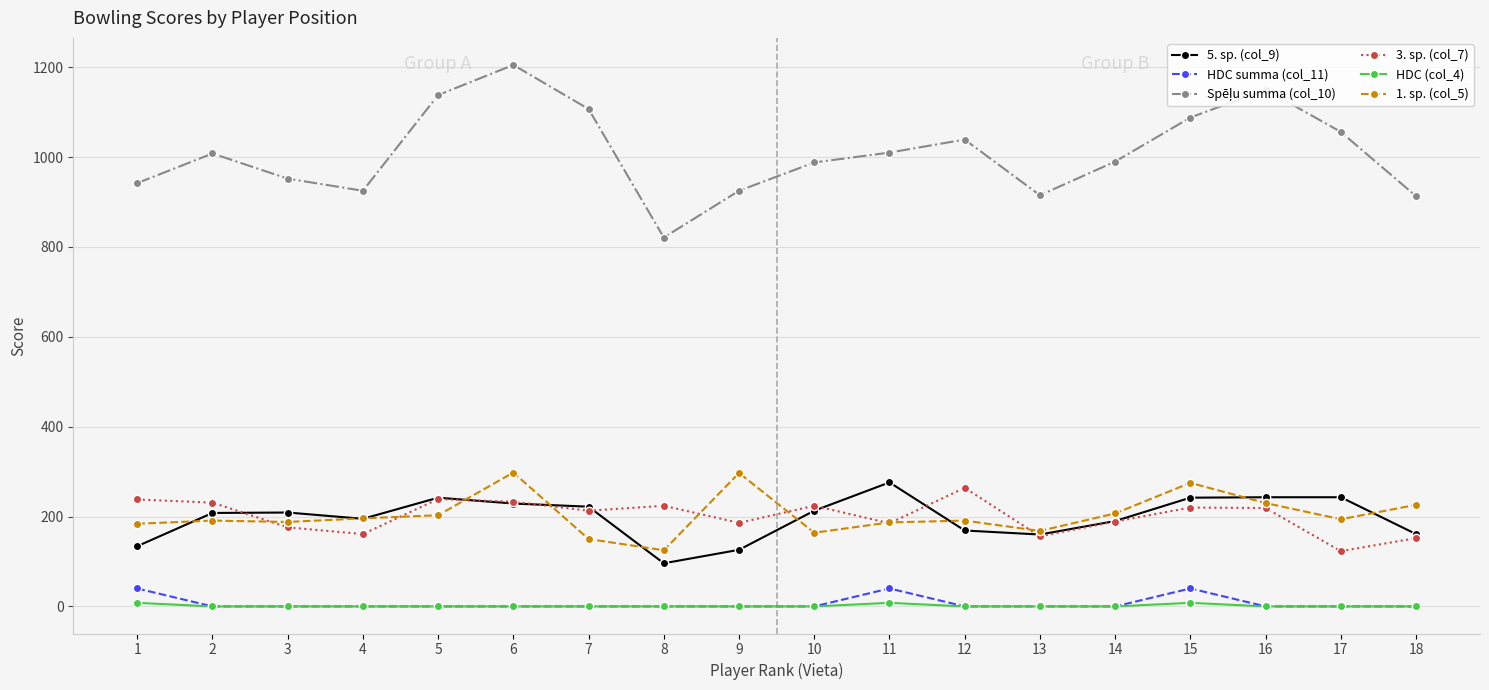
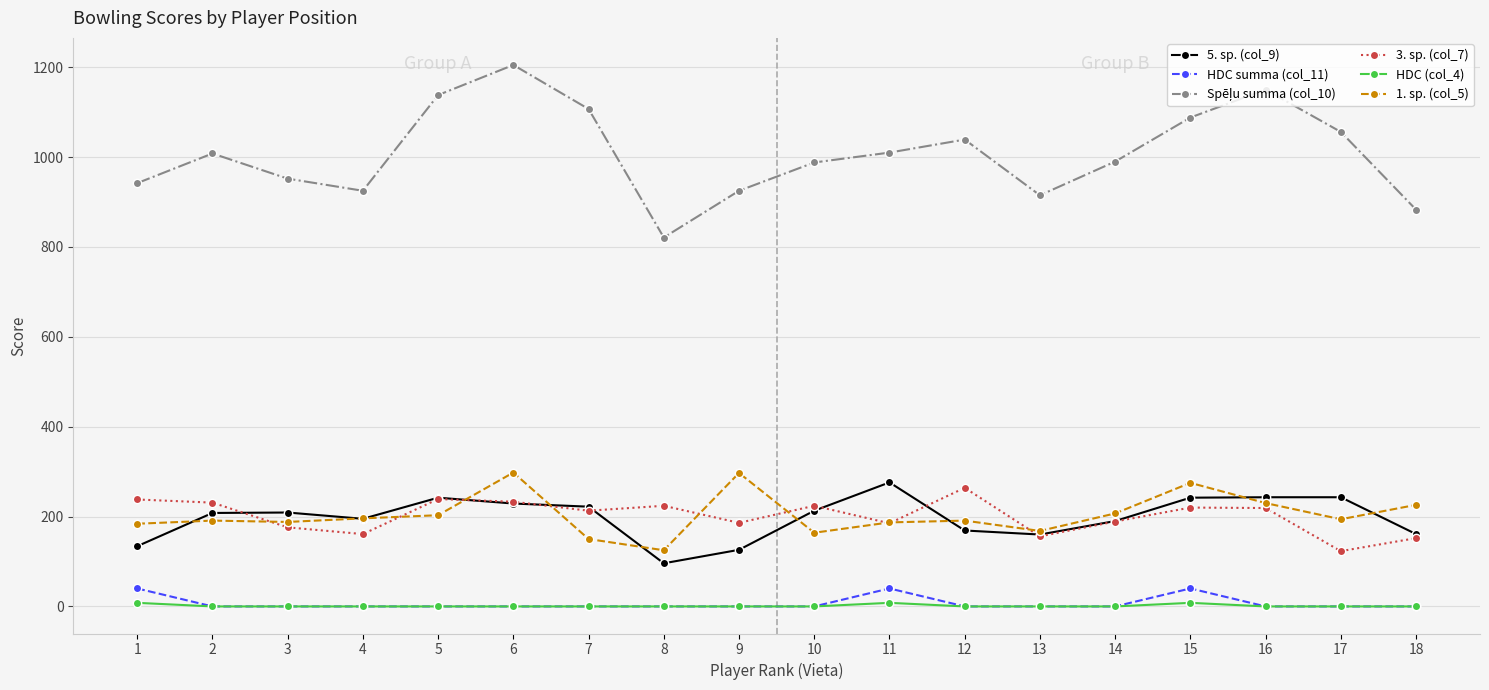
Spēļu summa (col_10), 18: 910 -> 880
